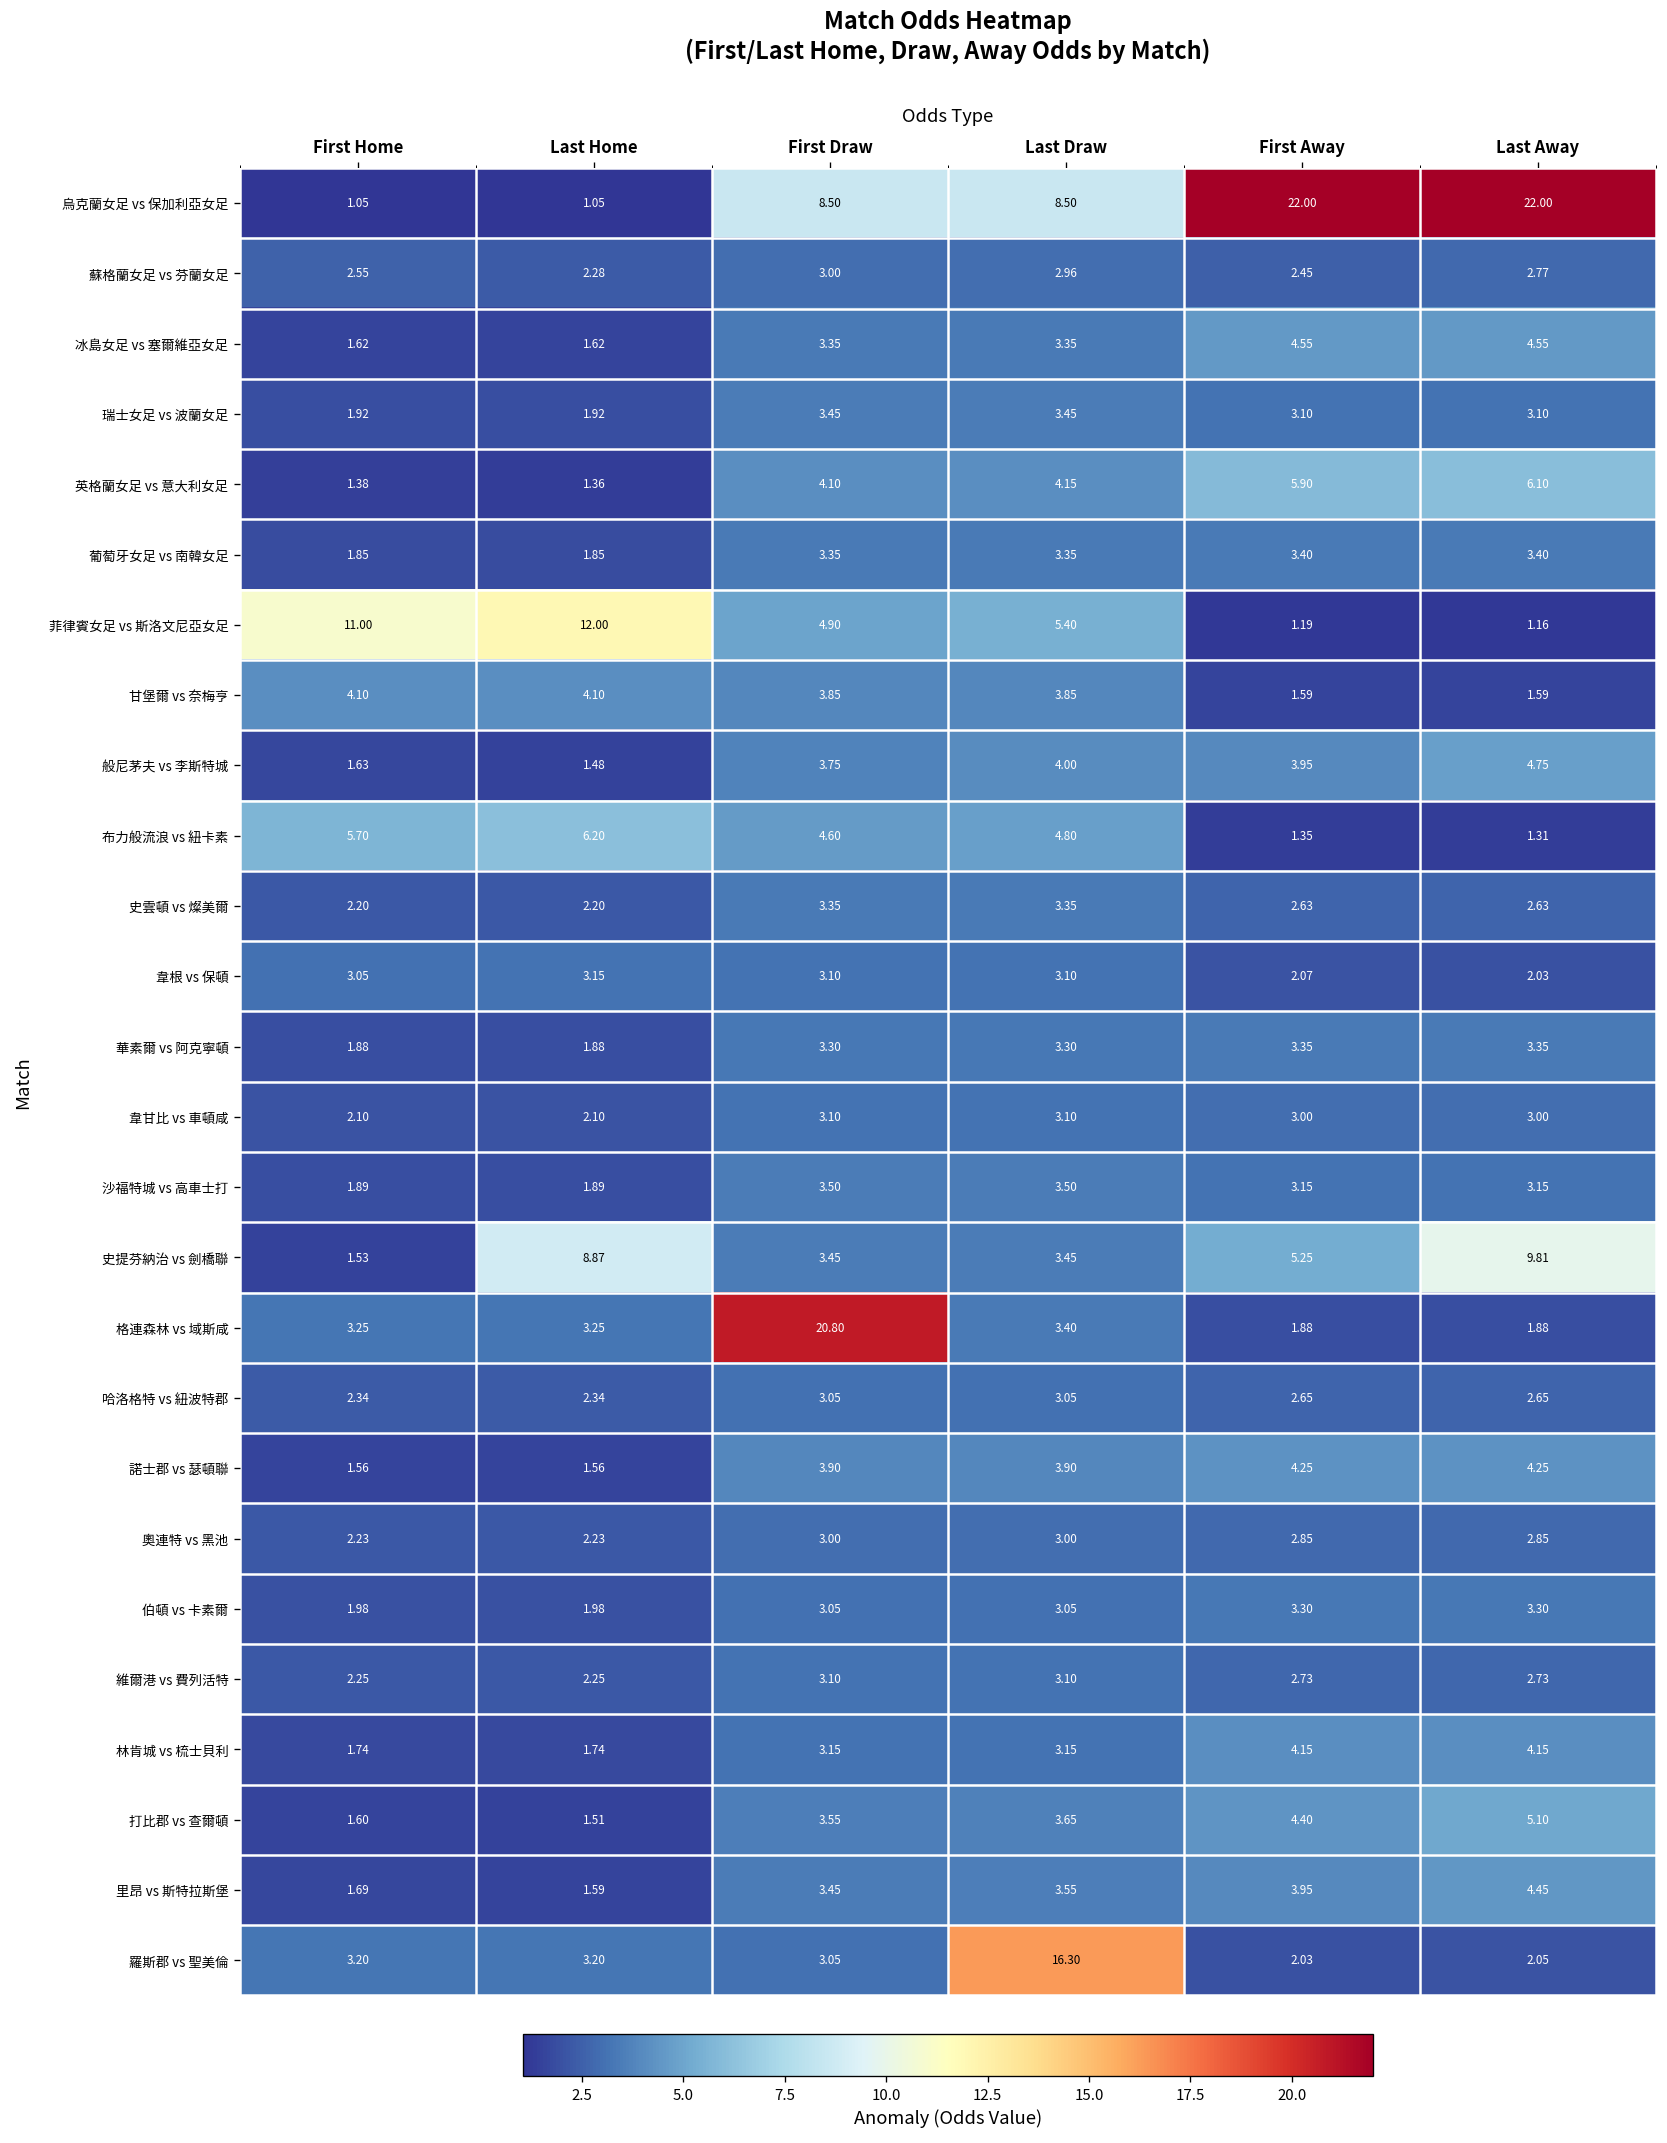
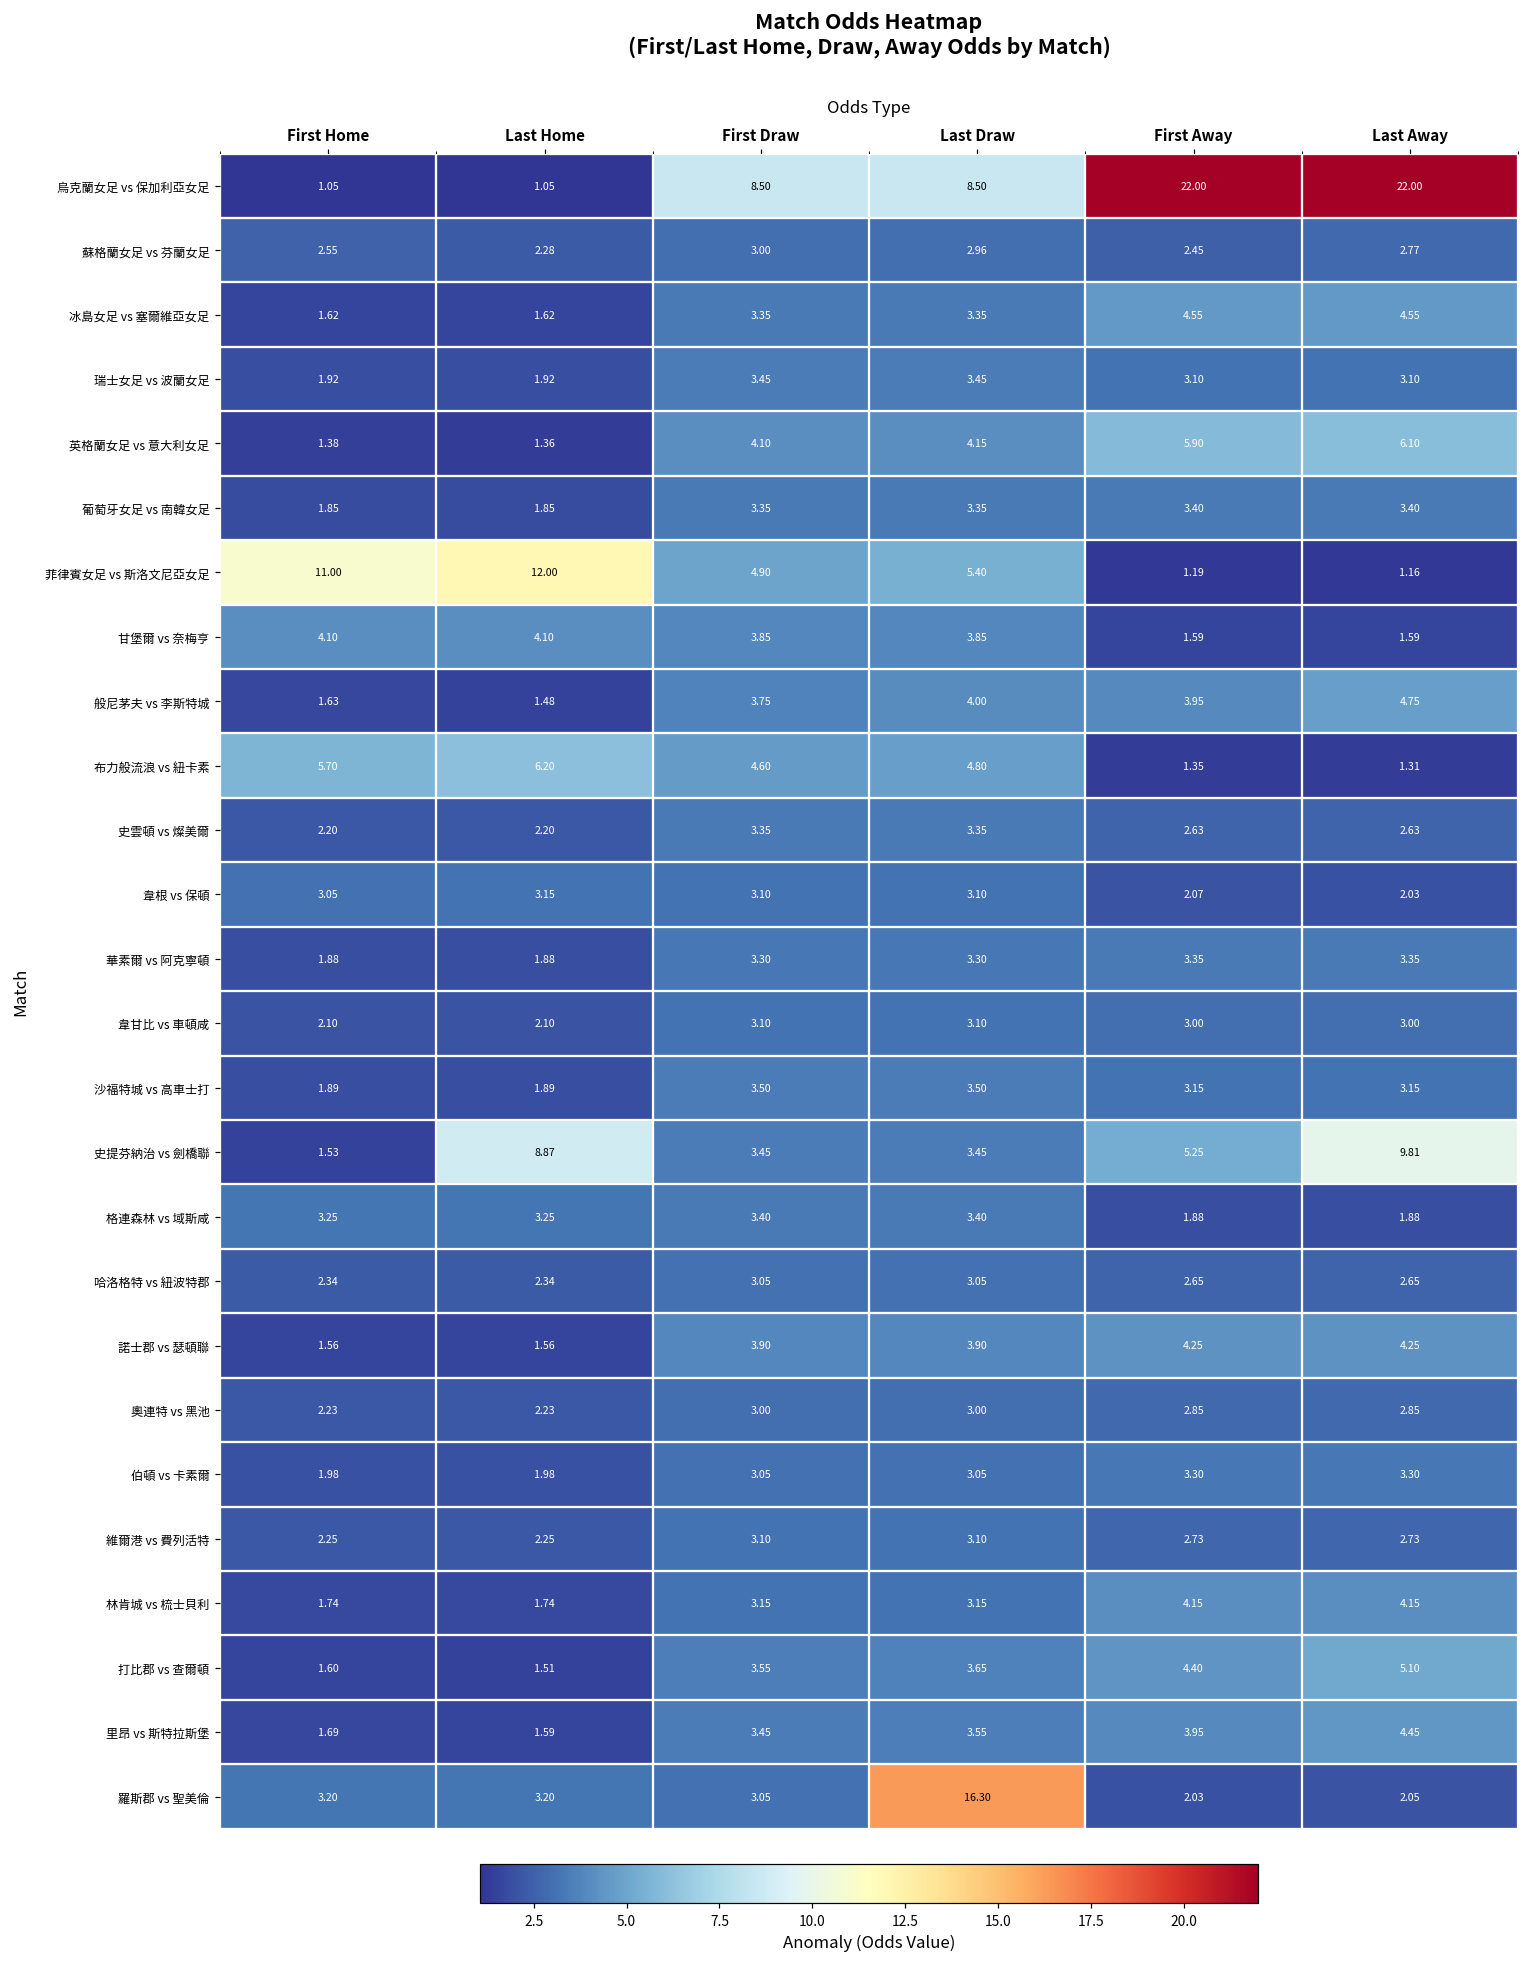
格連森林 vs 域斯咸, First Draw: 20.80 -> 3.40
